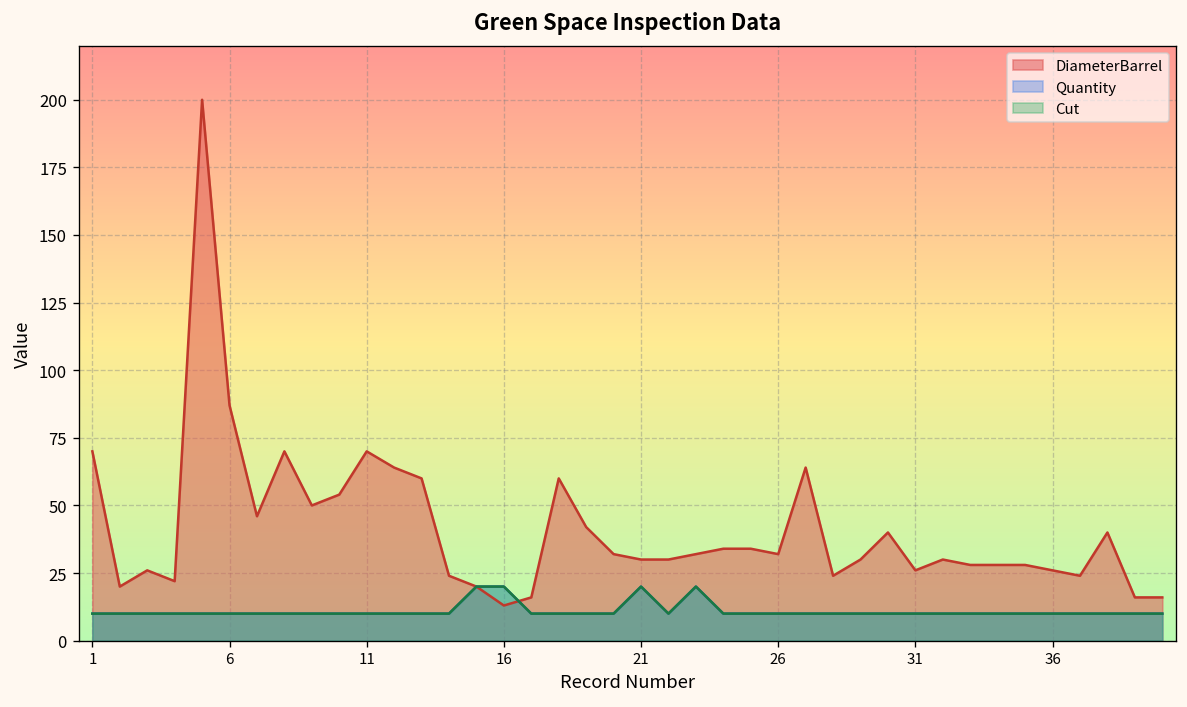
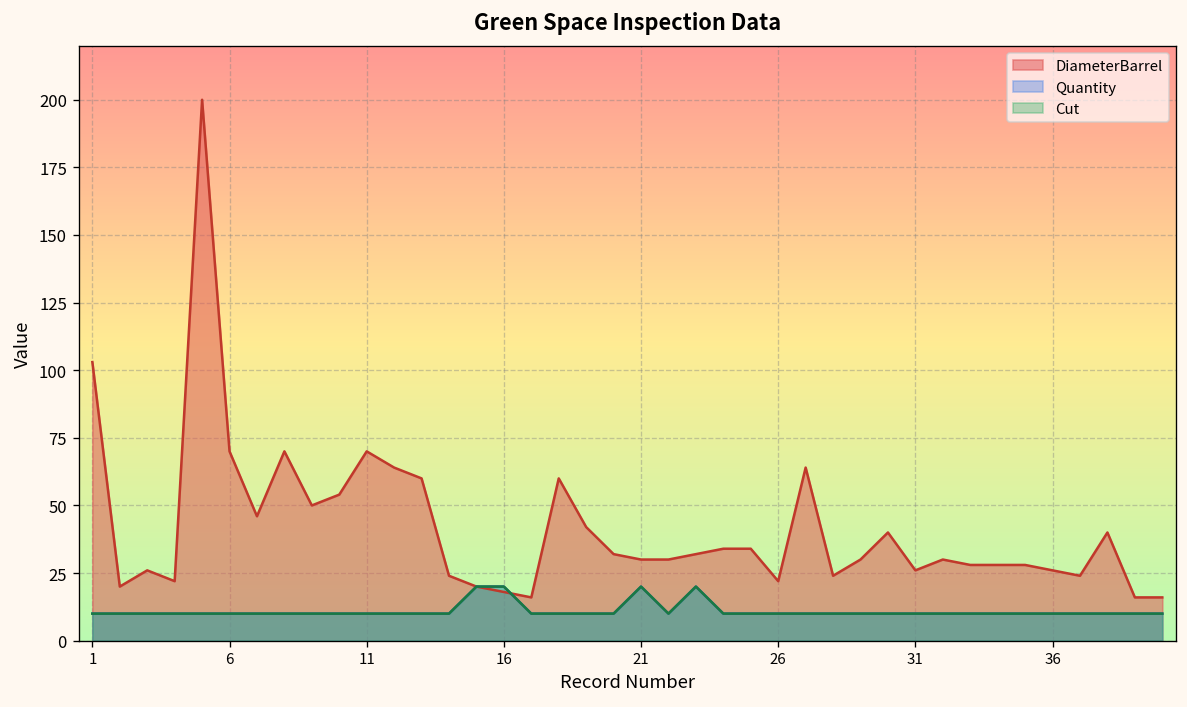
DiameterBarrel, 1: 70 -> 103
DiameterBarrel, 6: 87 -> 70
DiameterBarrel, 16: 13 -> 18
DiameterBarrel, 26: 32 -> 22
